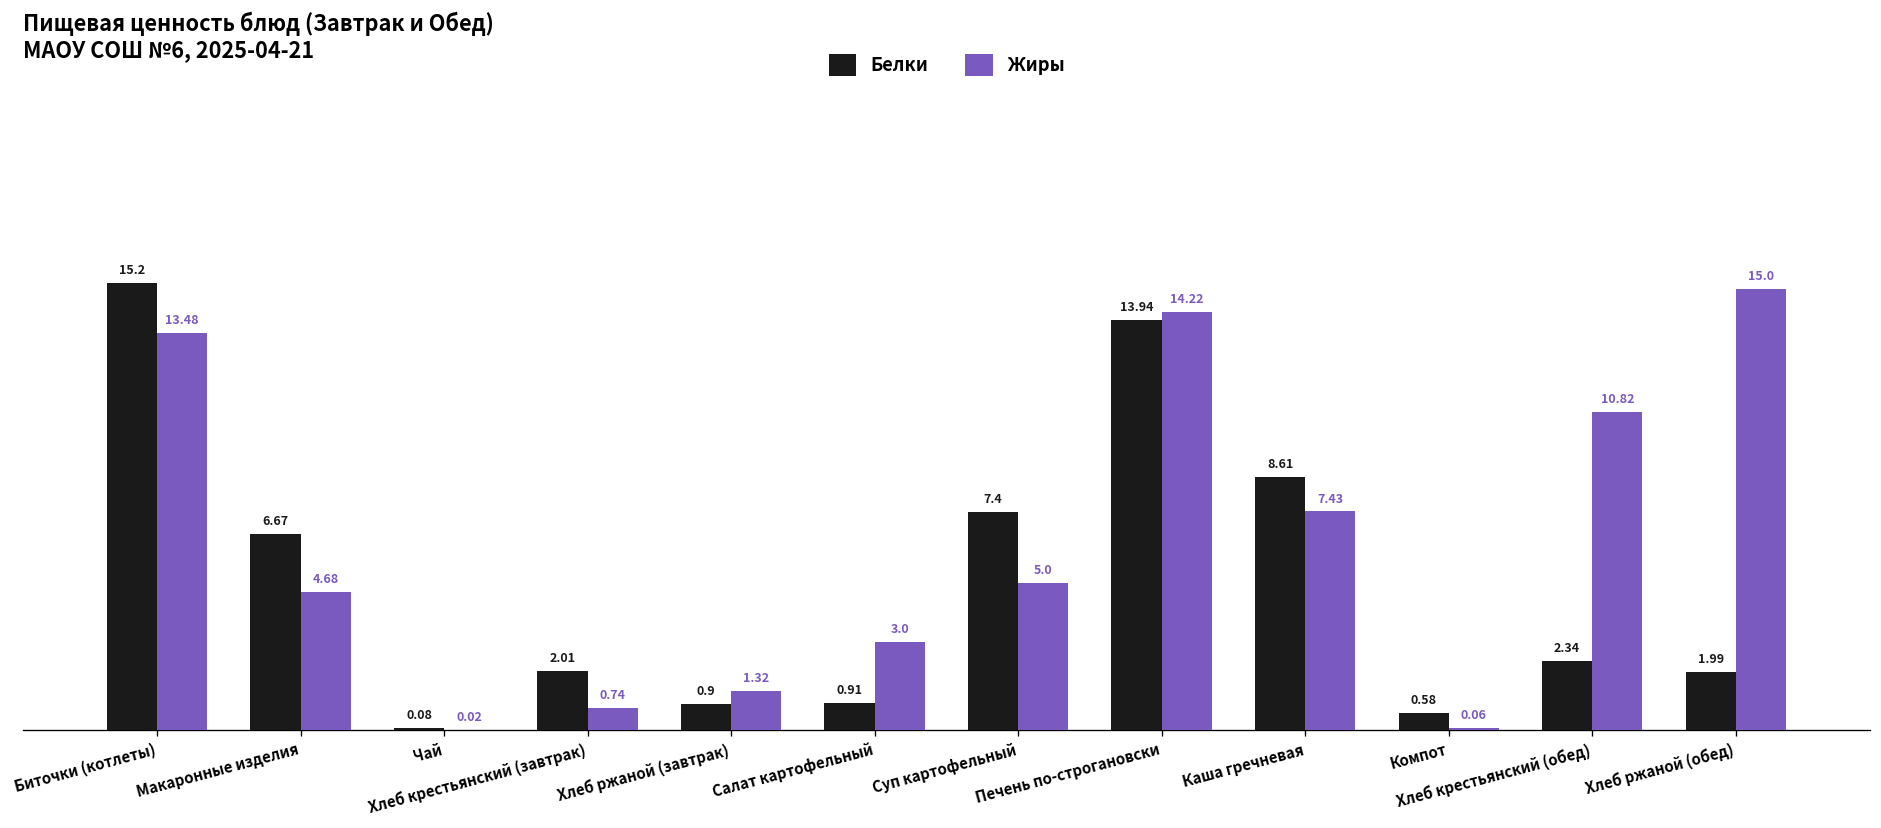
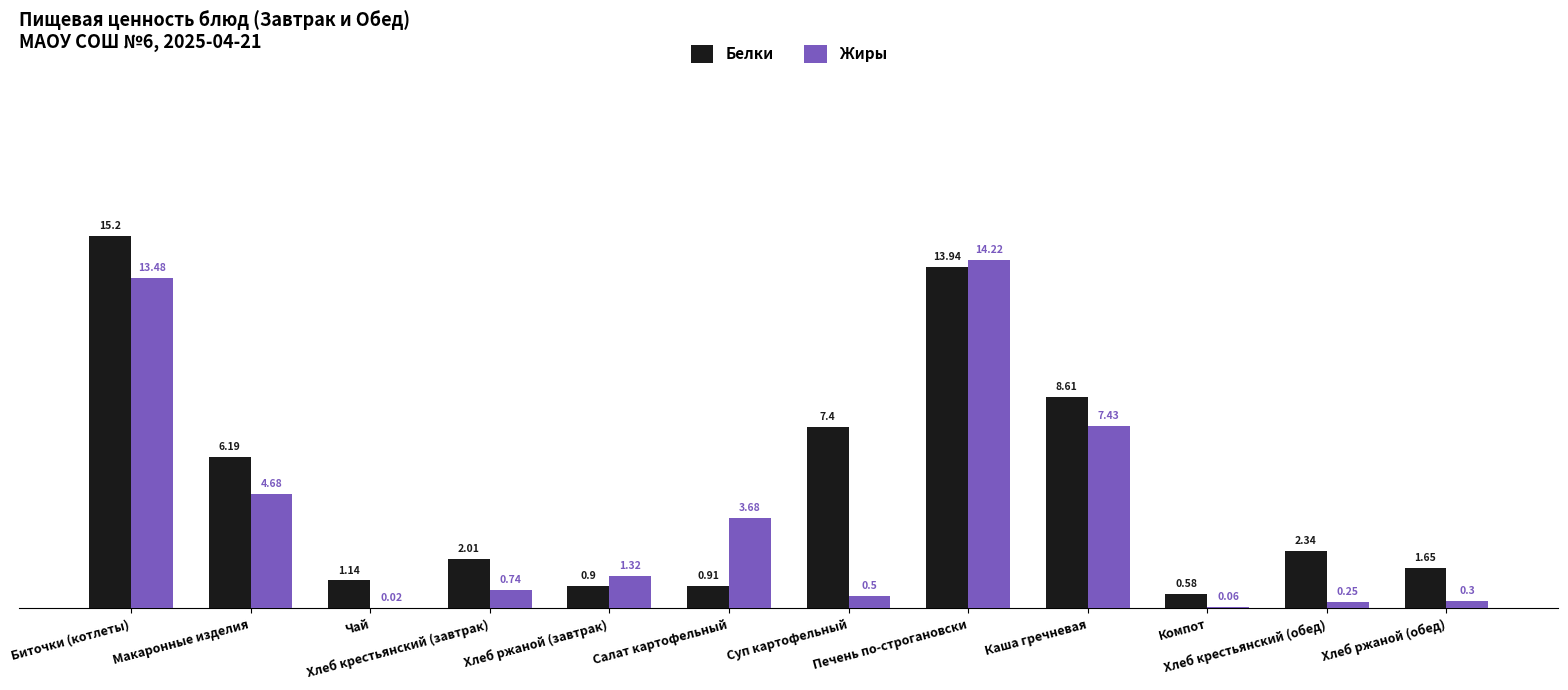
Белки, Макаронные изделия: 6.67 -> 6.19
Белки, Чай: 0.08 -> 1.14
Жиры, Салат картофельный: 3.0 -> 3.68
Жиры, Суп картофельный: 5.0 -> 0.5
Жиры, Хлеб крестьянский (обед): 10.82 -> 0.25
Белки, Хлеб ржаной (обед): 1.99 -> 1.65
Жиры, Хлеб ржаной (обед): 15.0 -> 0.3
